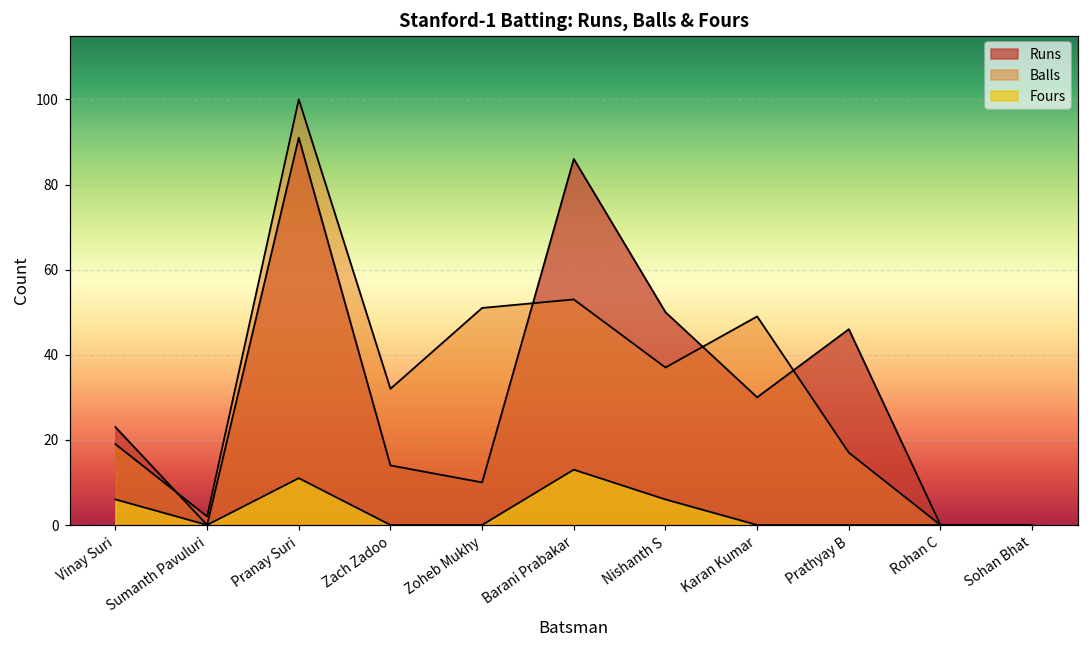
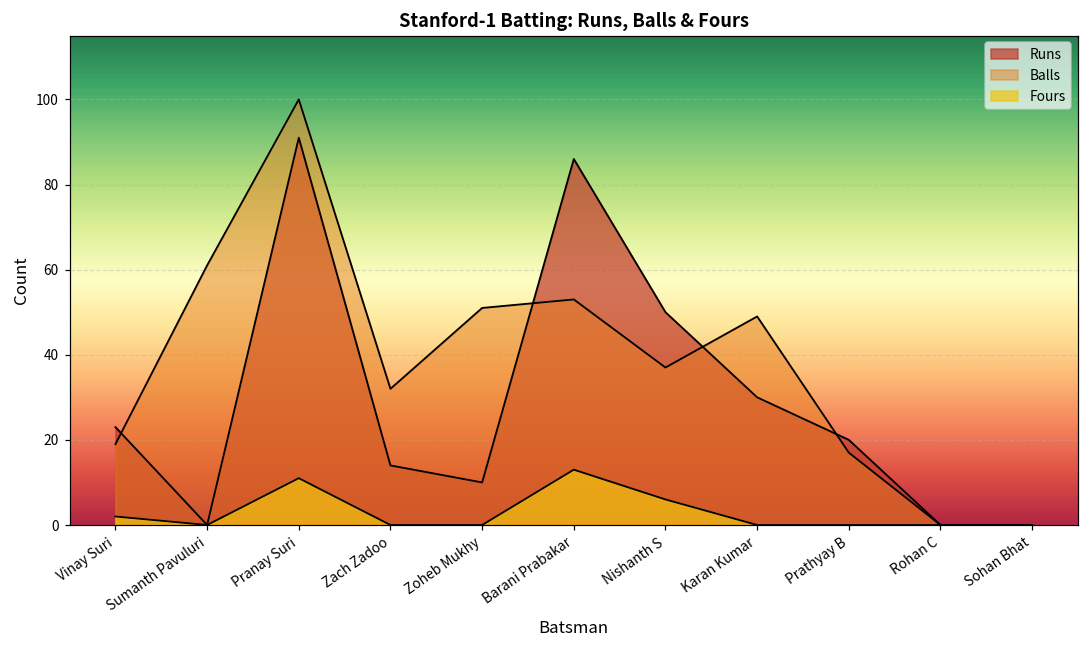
Fours, Vinay Suri: 6 -> 2
Balls, Sumanth Pavuluri: 2 -> 61
Runs, Prathyay B: 46 -> 20
